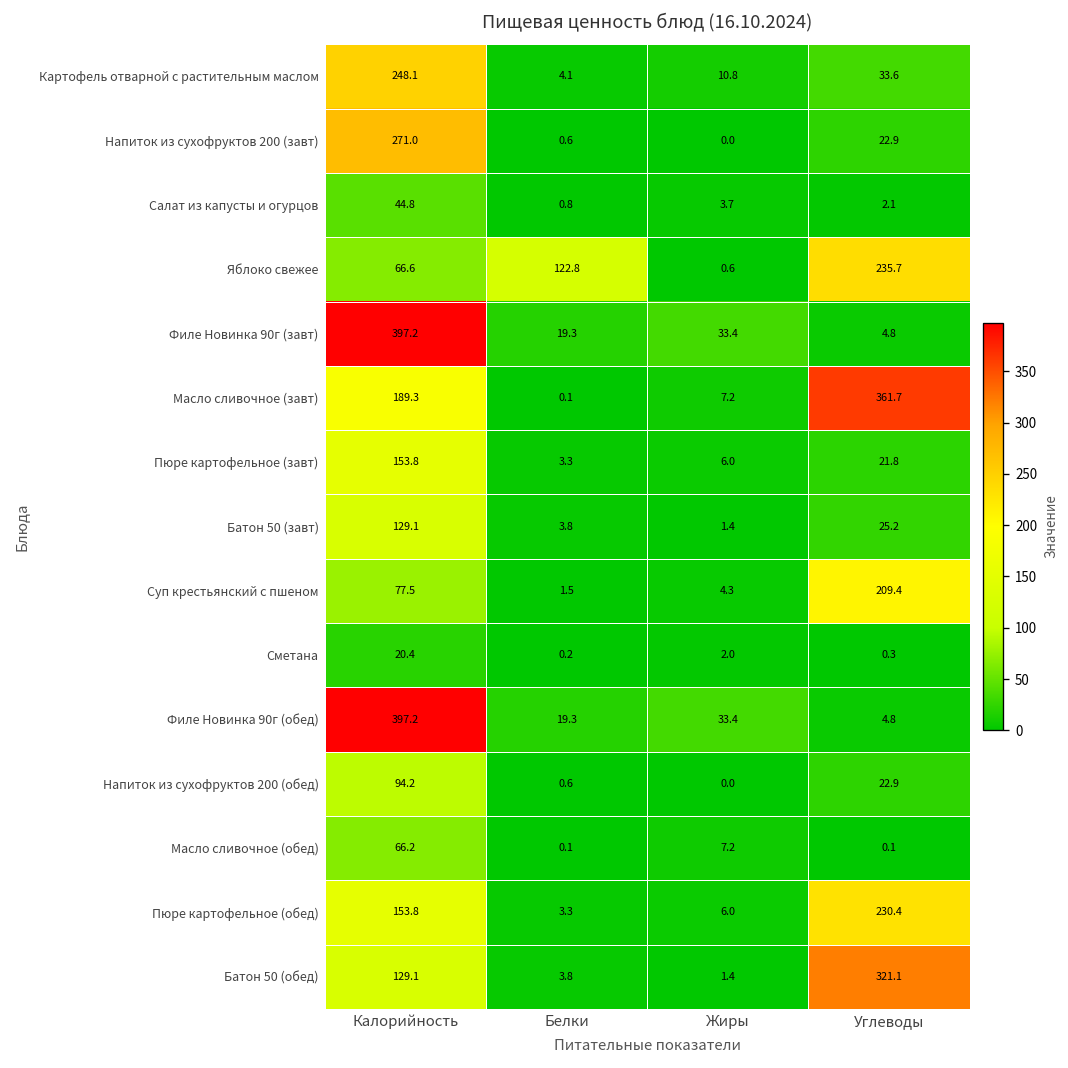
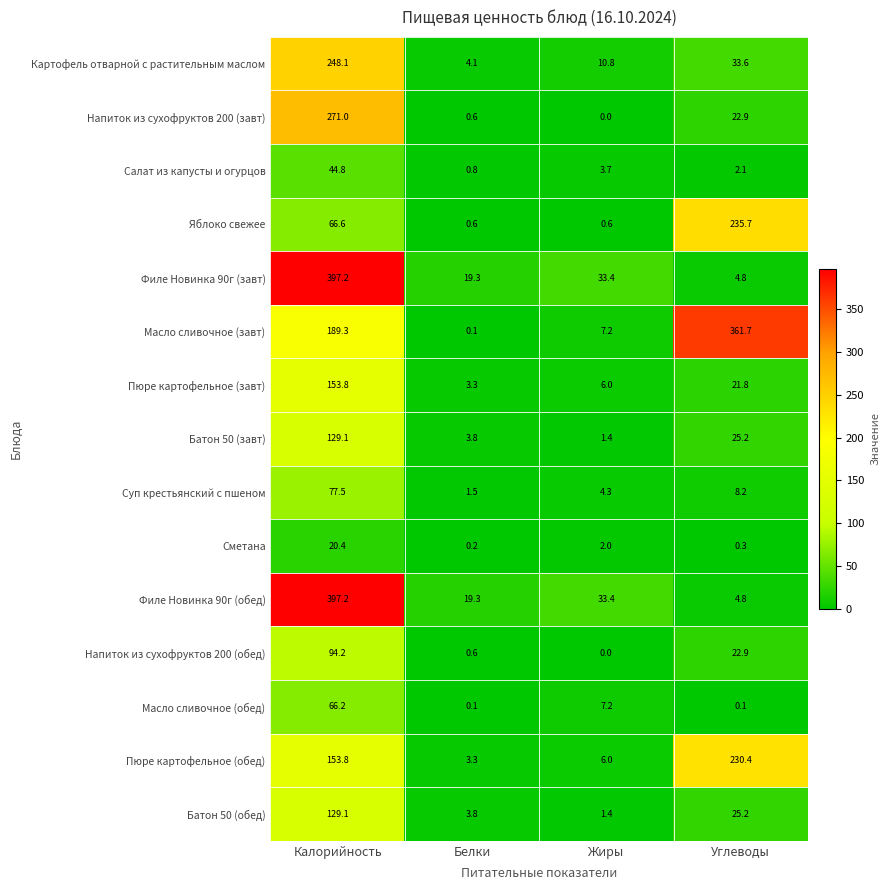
Яблоко свежее, Белки: 122.8 -> 0.6
Суп крестьянский с пшеном, Углеводы: 209.4 -> 8.2
Батон 50 (обед), Углеводы: 321.1 -> 25.2
